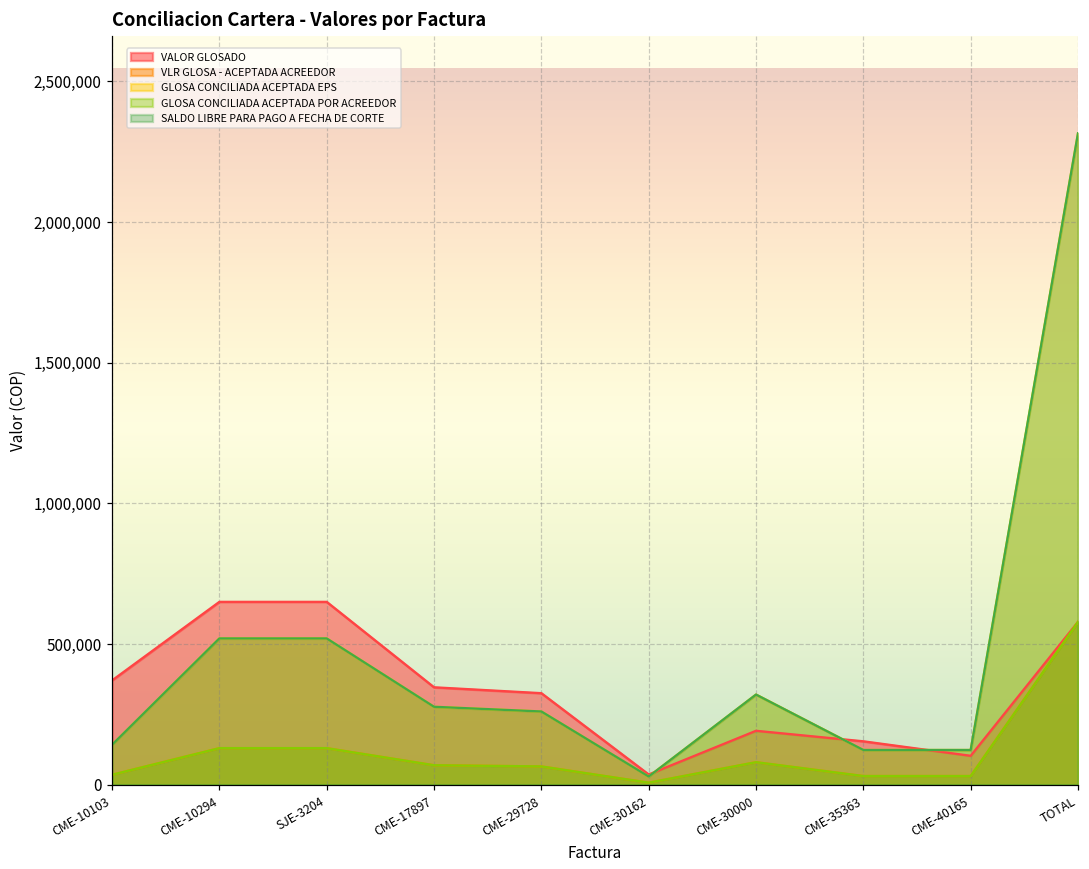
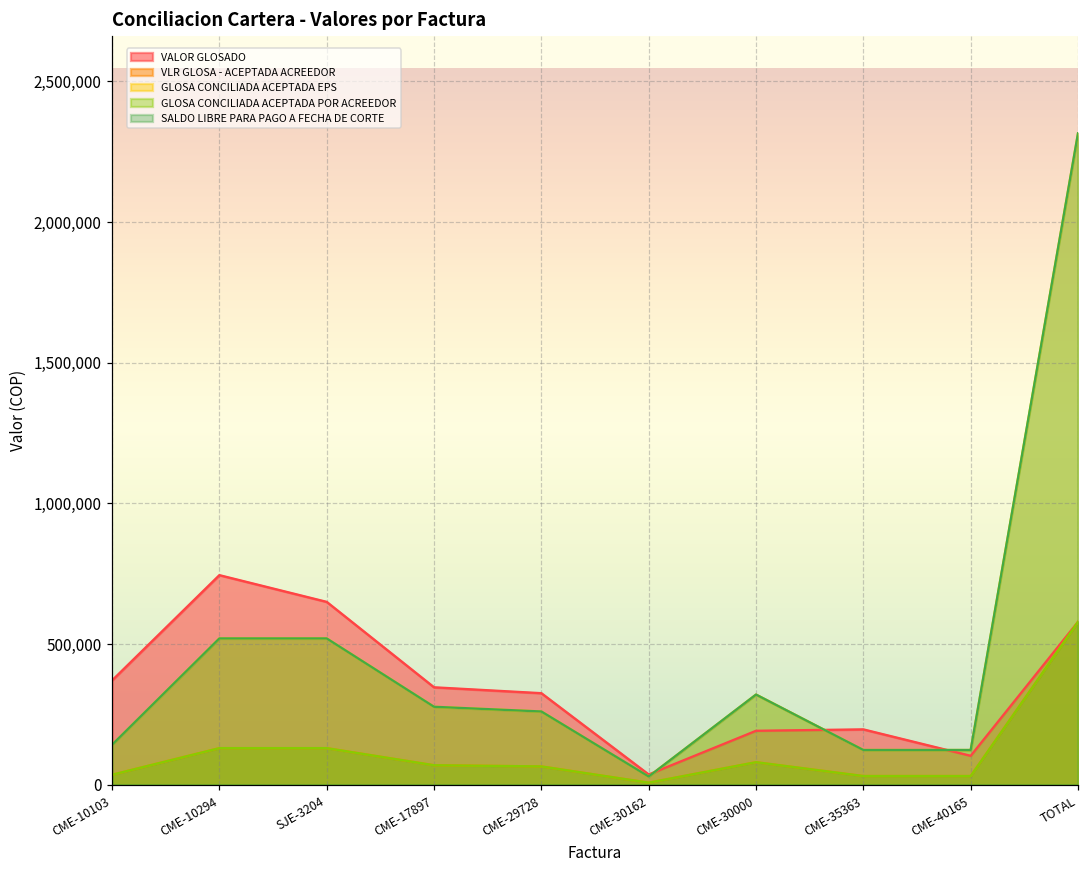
VALOR GLOSADO, CME-10294: 650,000 -> 750,000
VALOR GLOSADO, CME-35363: 150,000 -> 200,000
